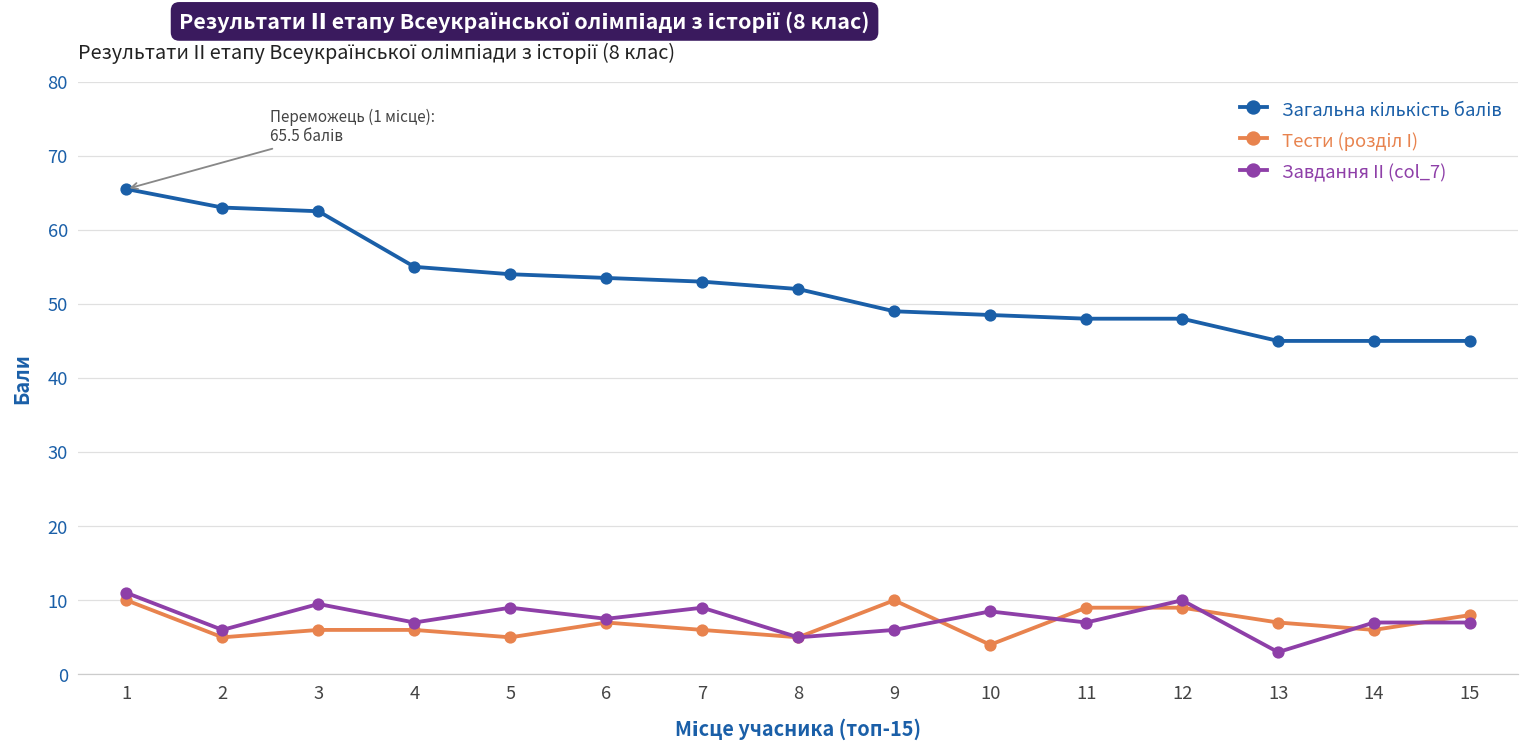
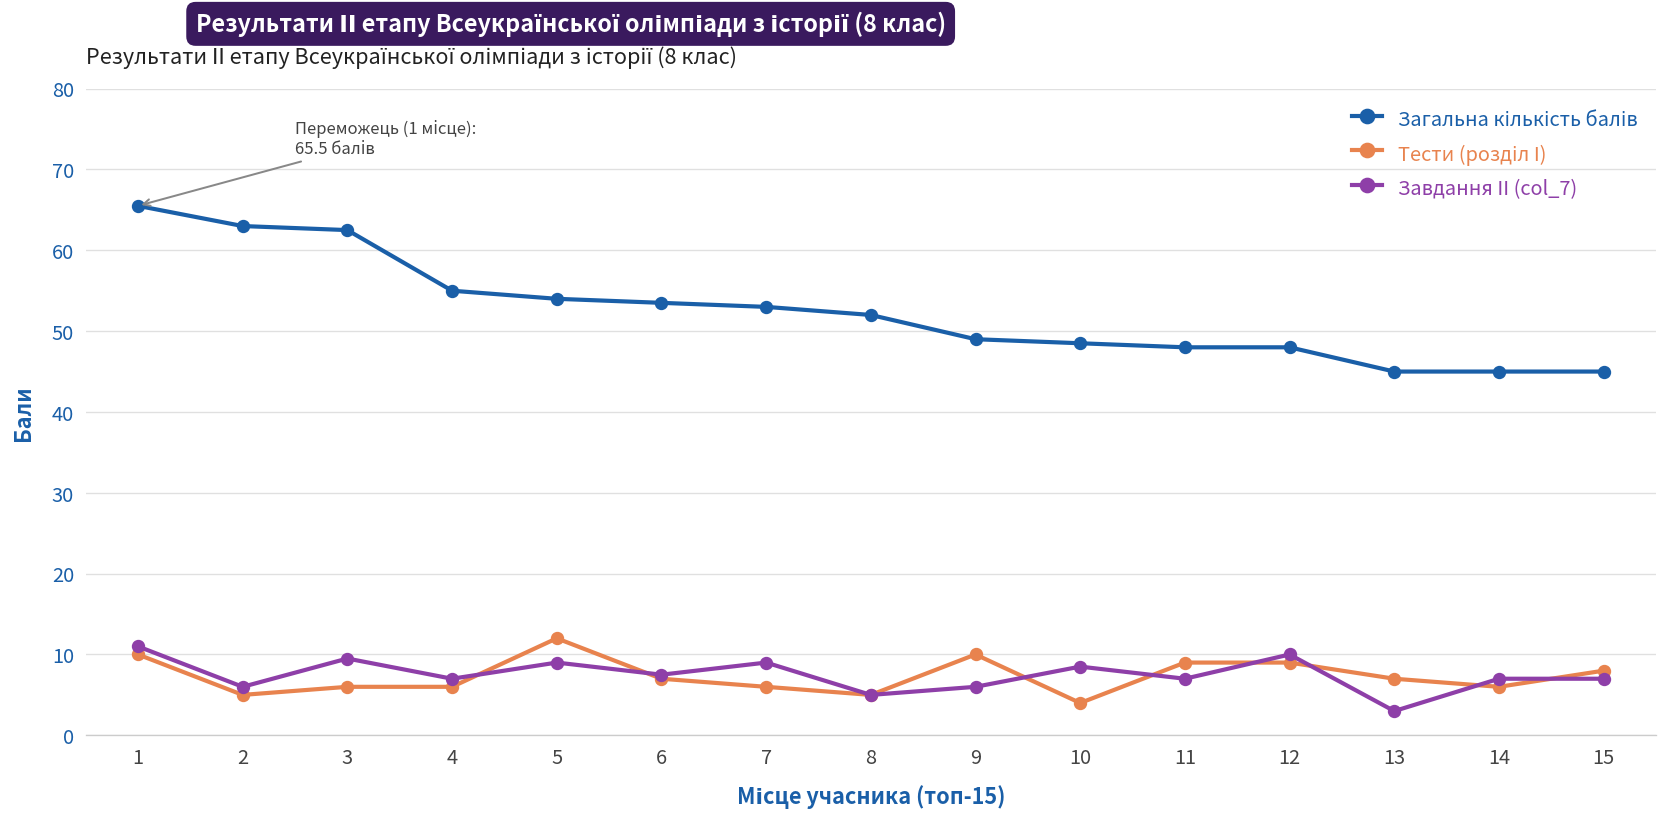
Тести (розділ I), 5: 5 -> 12
